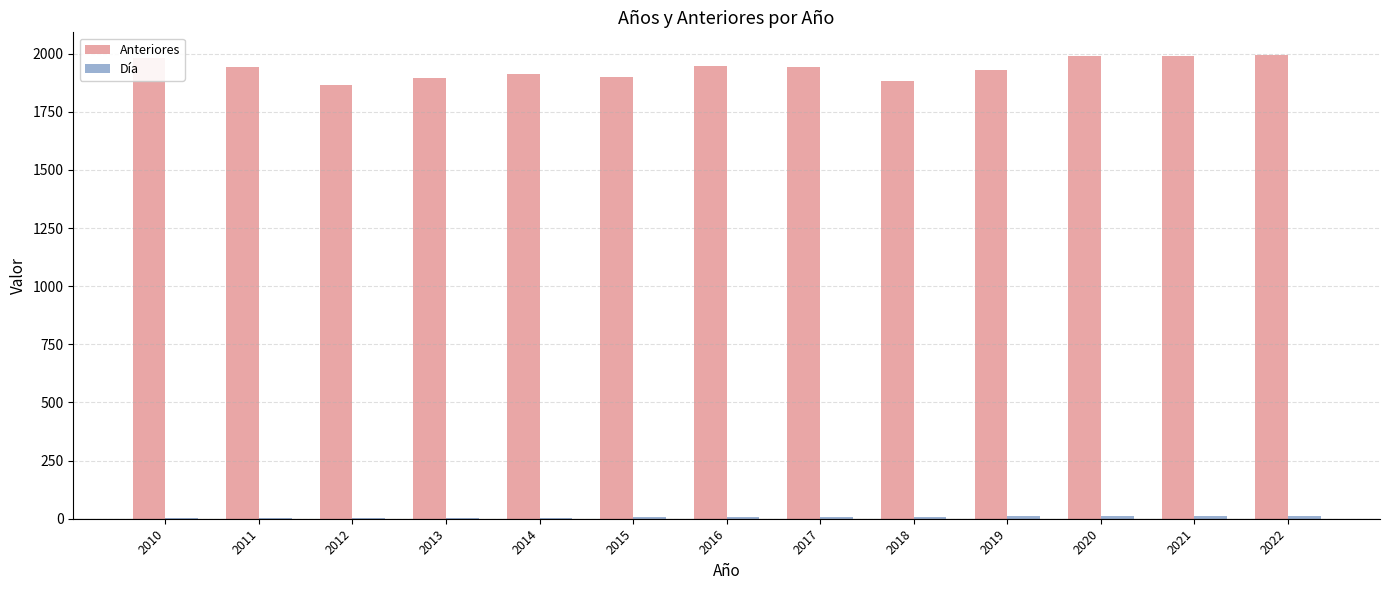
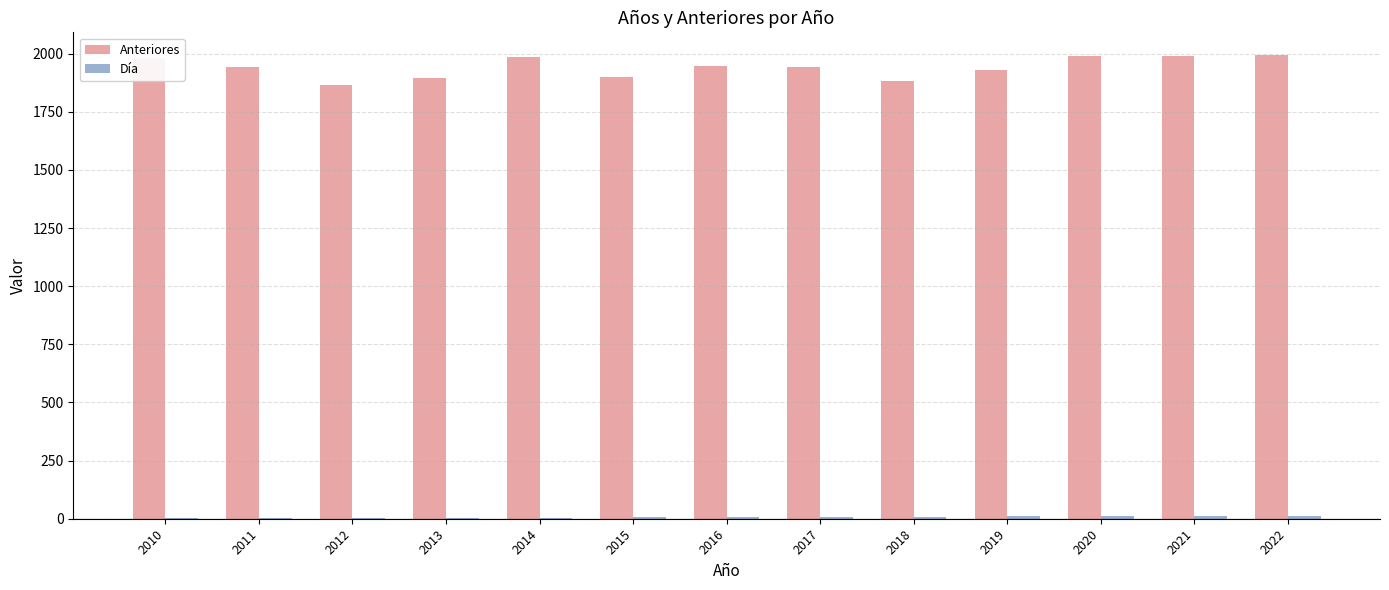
Anteriores, 2014: 1910 -> 1980
